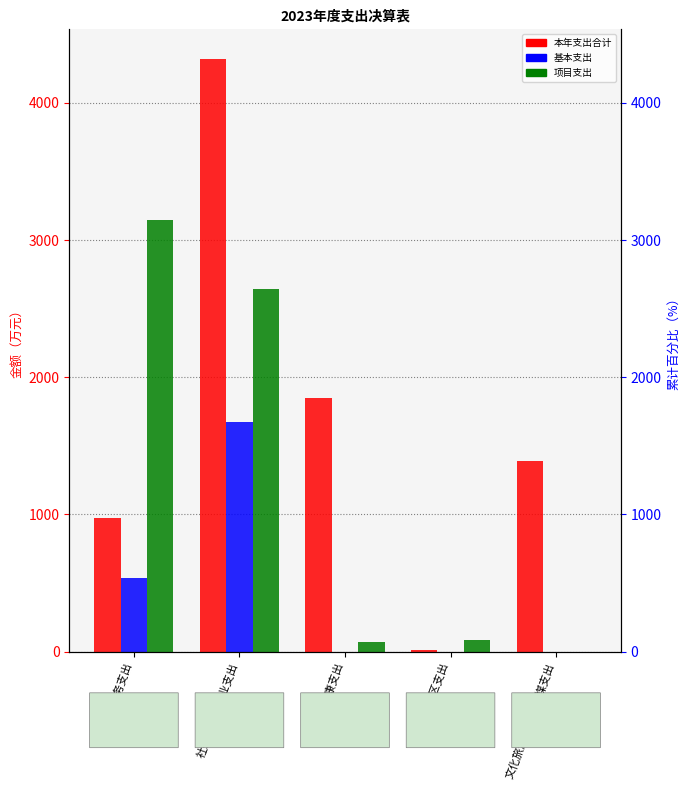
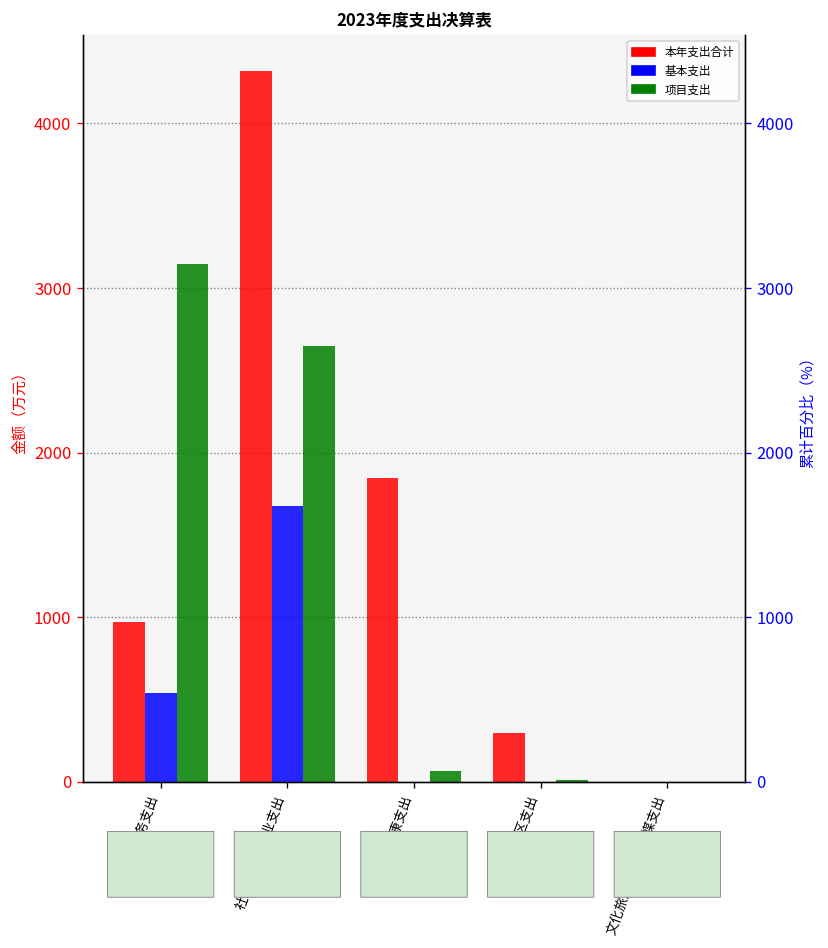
本年支出合计, 城乡社区支出: 20 -> 300
项目支出, 城乡社区支出: 90 -> 20
本年支出合计, 文化旅游体育与传媒支出: 1390 -> 0
